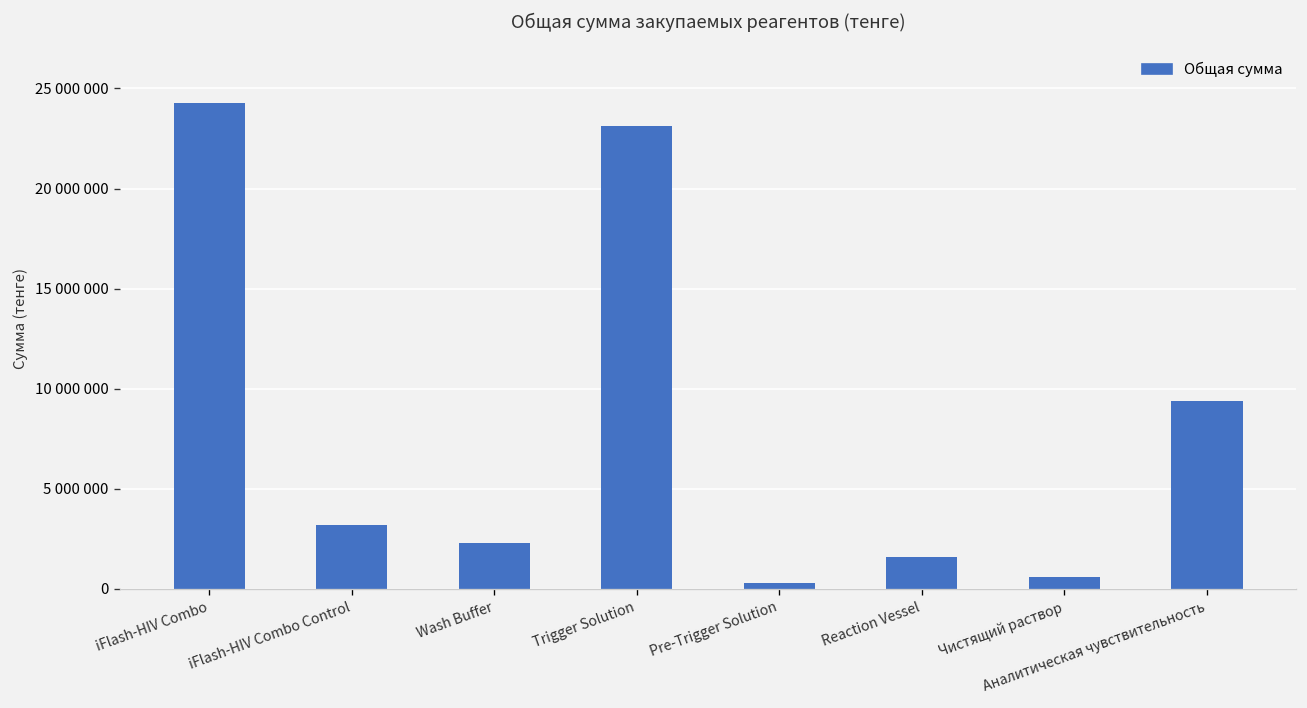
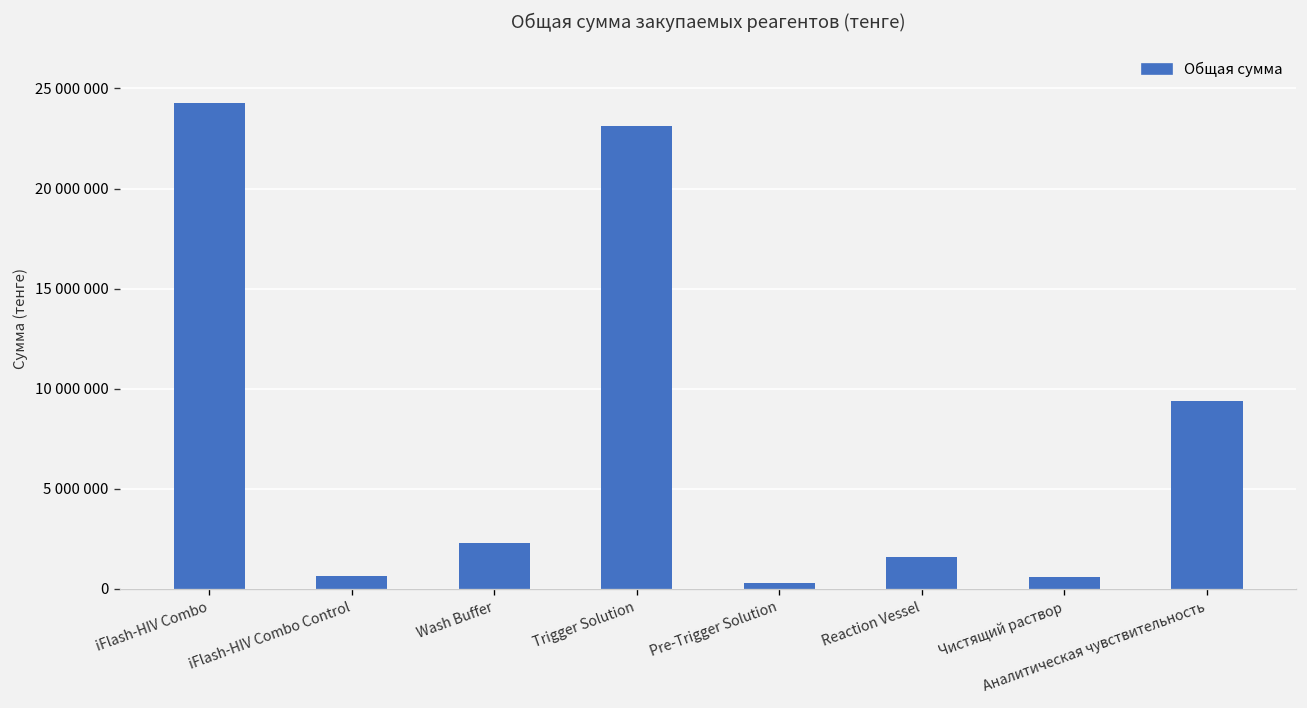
iFlash-HIV Combo Control: 3200000 -> 600000
